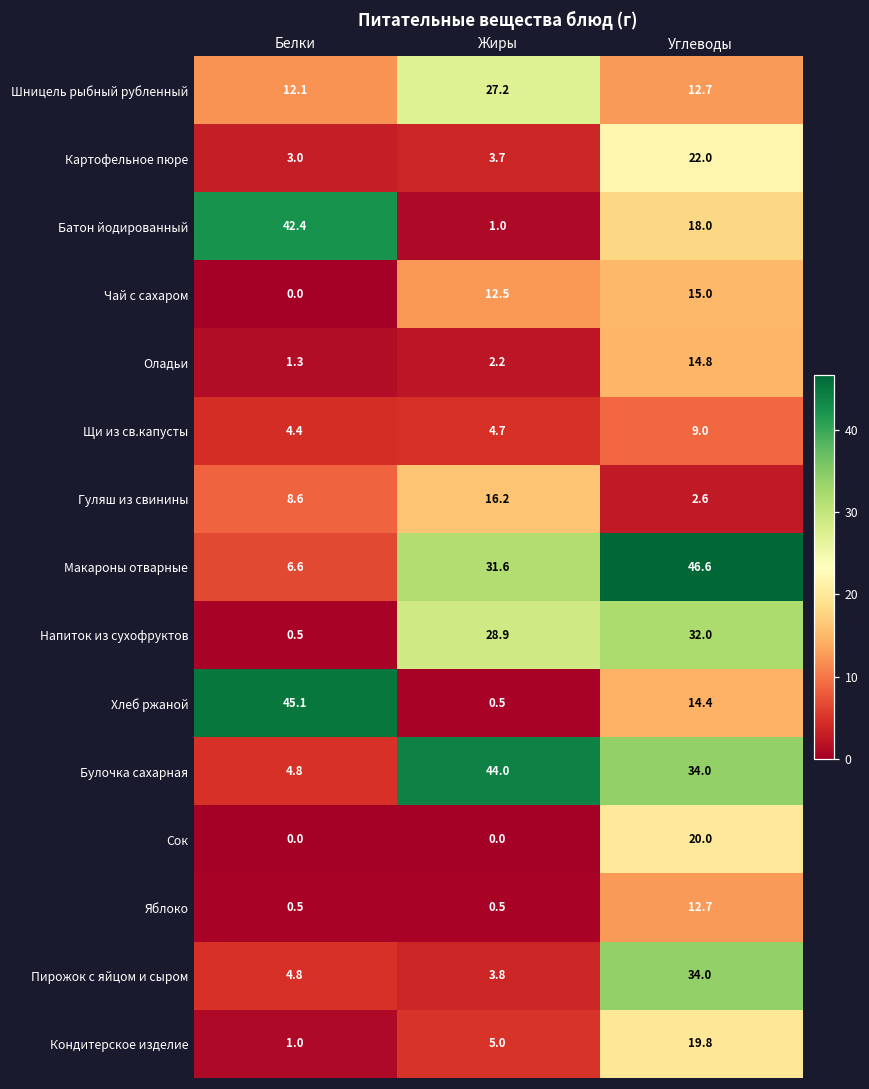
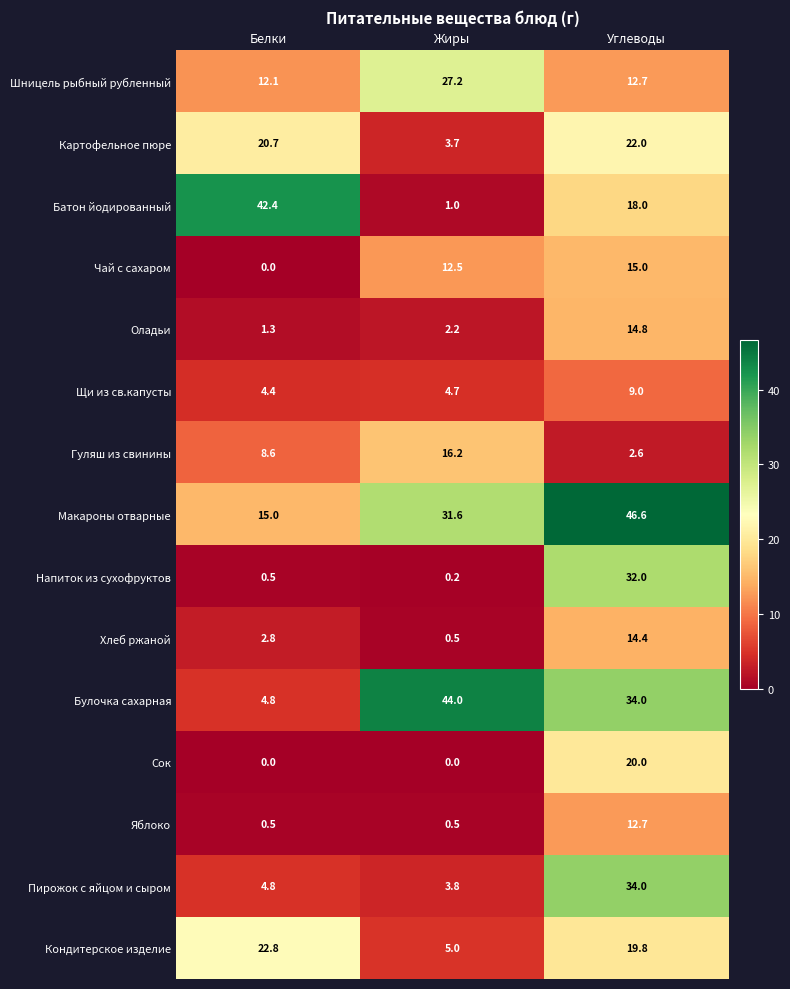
Картофельное пюре, Белки: 3.0 -> 20.7
Макароны отварные, Белки: 6.6 -> 15.0
Напиток из сухофруктов, Жиры: 28.9 -> 0.2
Хлеб ржаной, Белки: 45.1 -> 2.8
Кондитерское изделие, Белки: 1.0 -> 22.8
